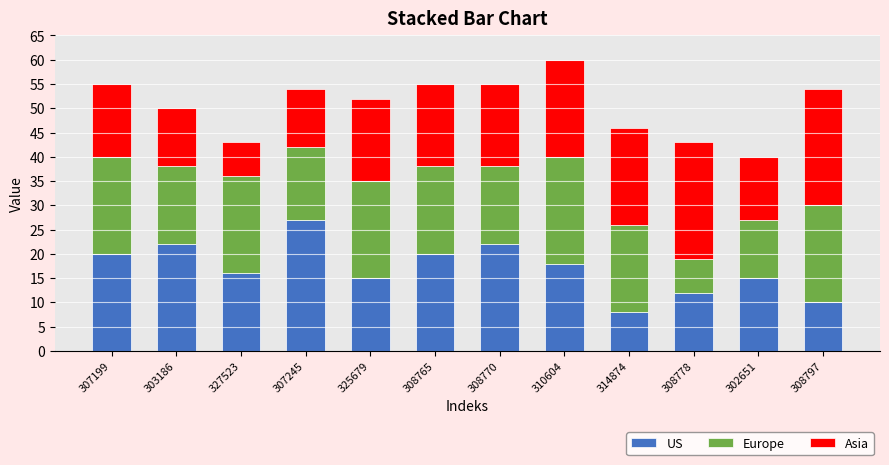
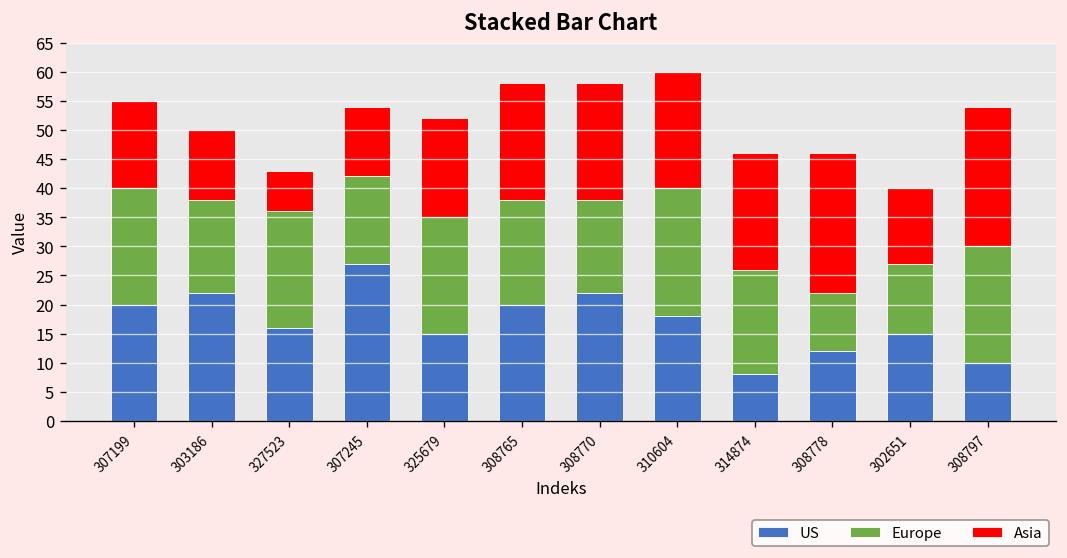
Asia, 308765: 17 -> 20
Asia, 308770: 17 -> 20
Europe, 308778: 7 -> 10
